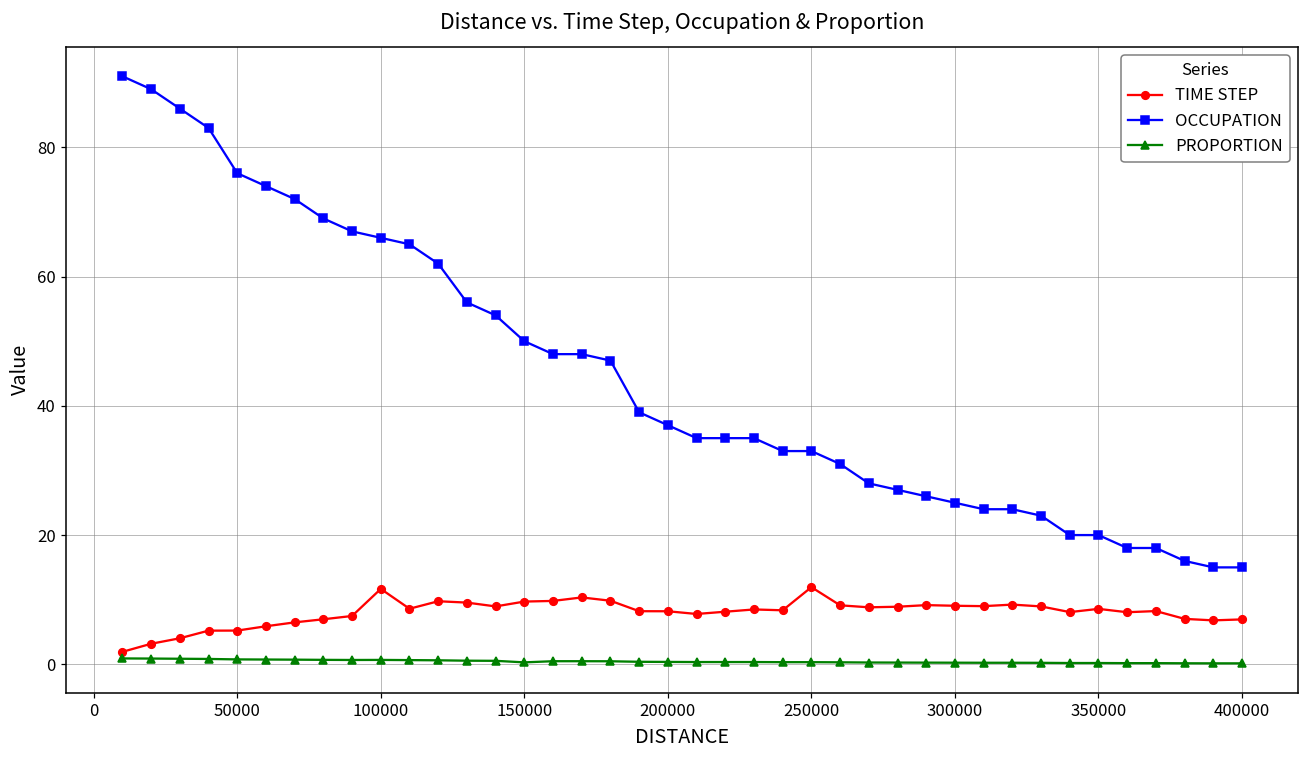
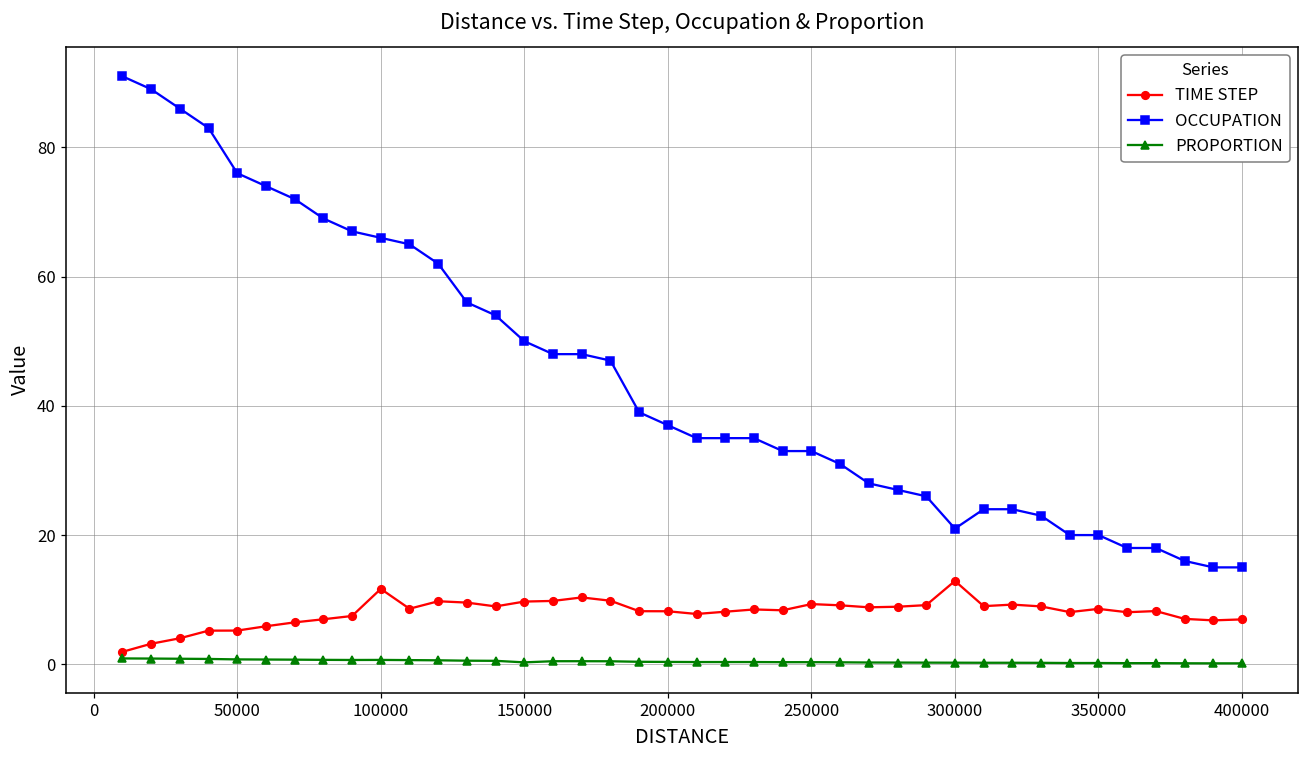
TIME STEP, 250000: 12 -> 9
TIME STEP, 300000: 9 -> 13
OCCUPATION, 300000: 25 -> 21
